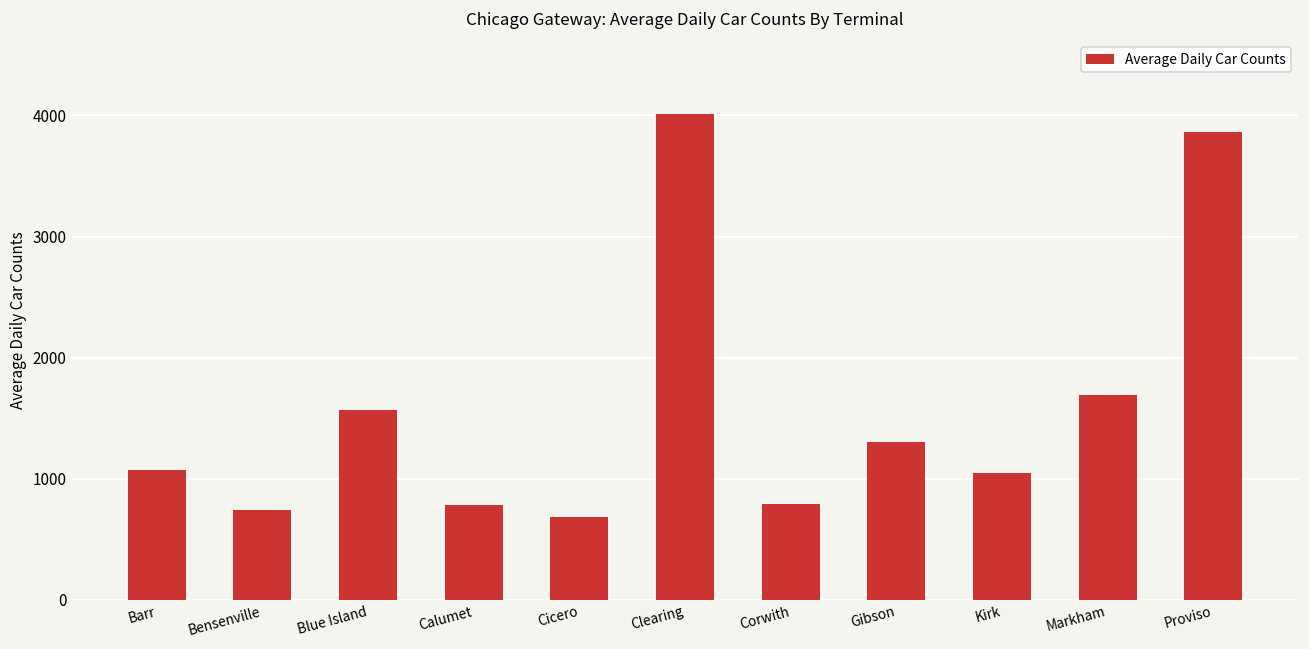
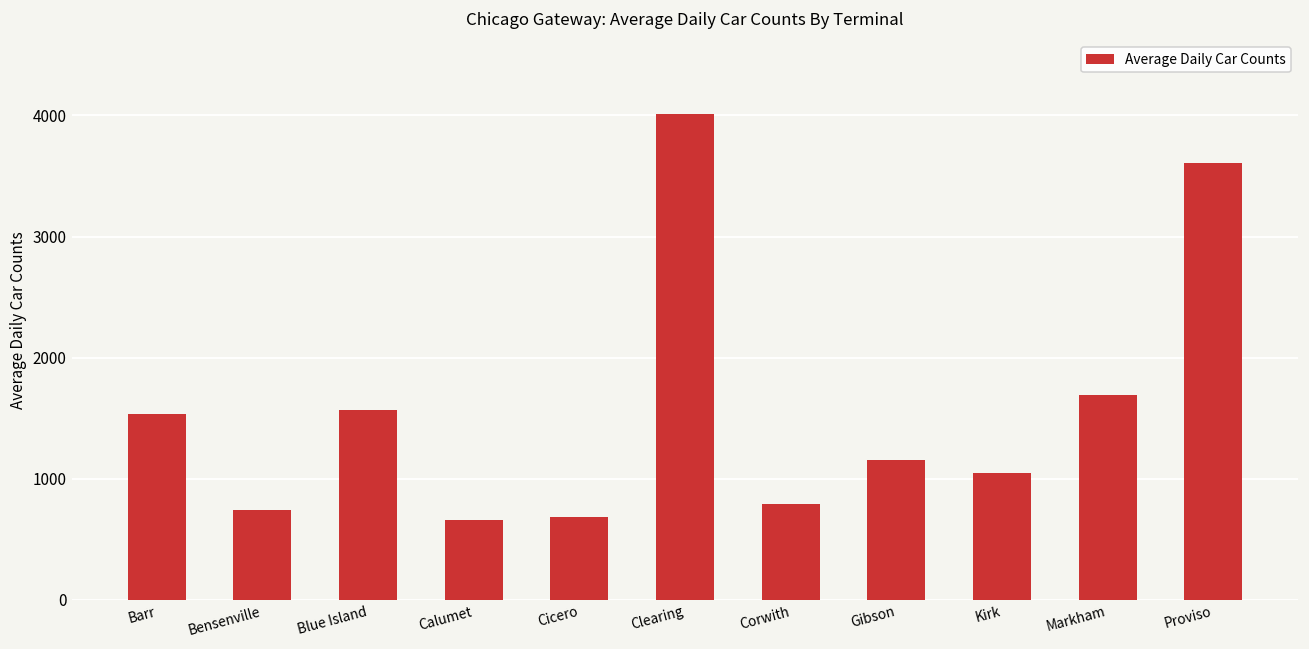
Barr: 1070 -> 1530
Calumet: 780 -> 660
Gibson: 1310 -> 1150
Proviso: 3860 -> 3600
